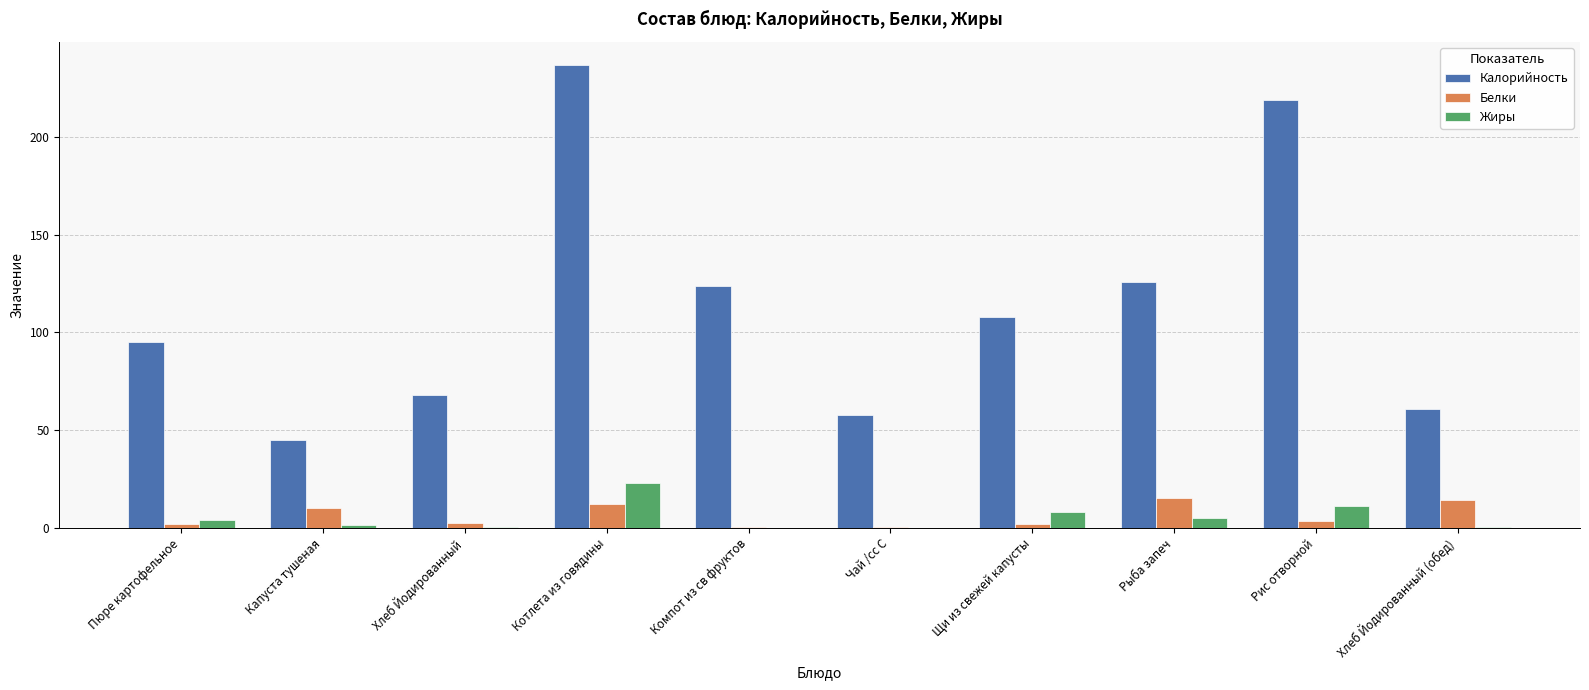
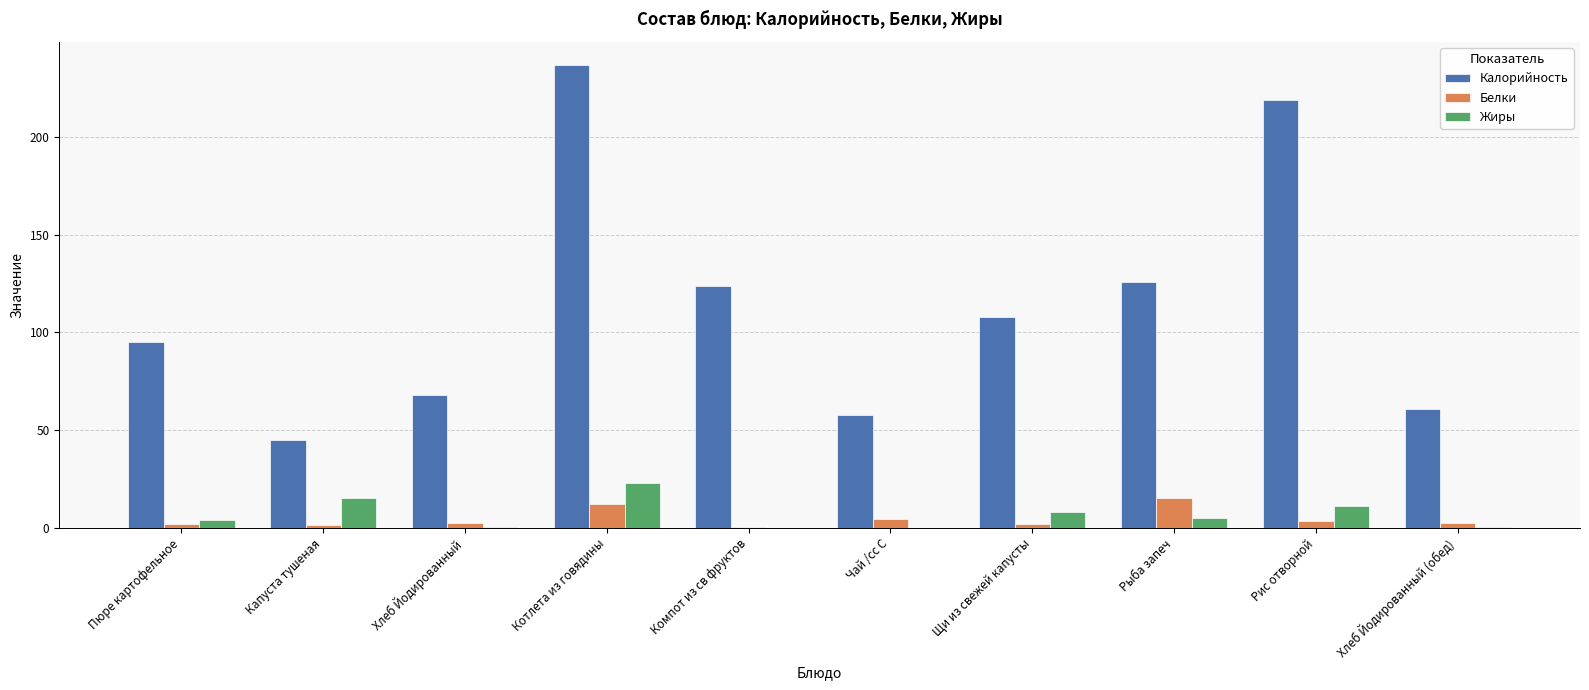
Белки, Капуста тушеная: 10 -> 1
Жиры, Капуста тушеная: 1 -> 15
Белки, Чай /сс С: 0 -> 5
Белки, Хлеб Йодированный (обед): 14 -> 2
